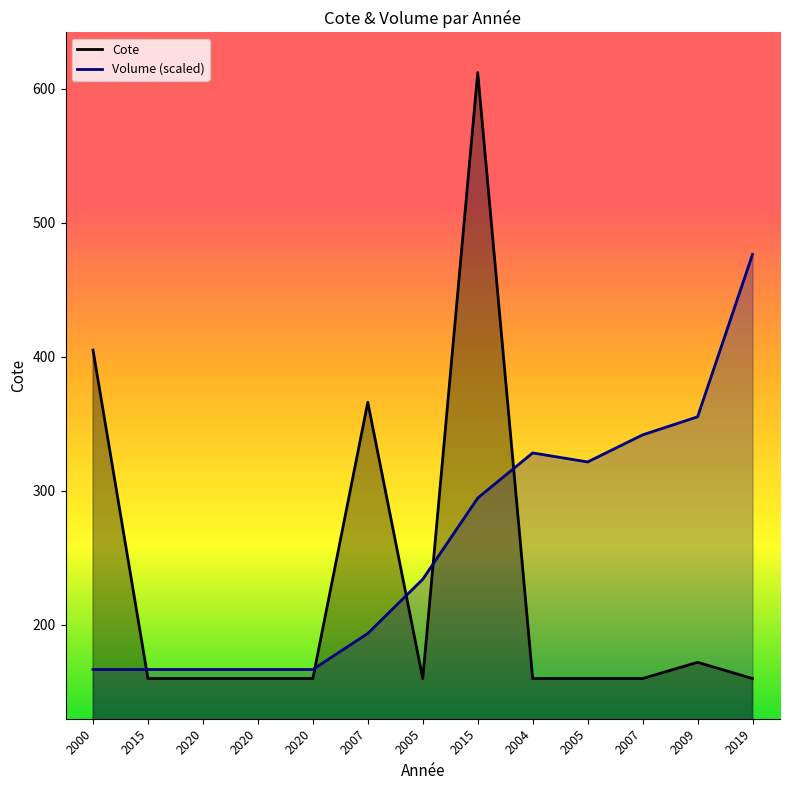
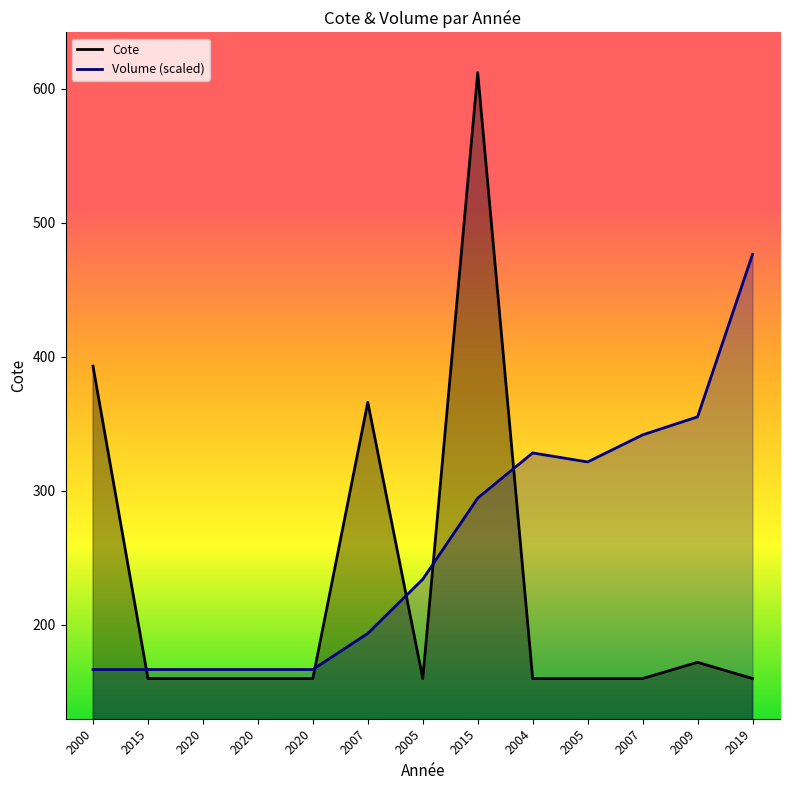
Cote, 2000: 405 -> 393
